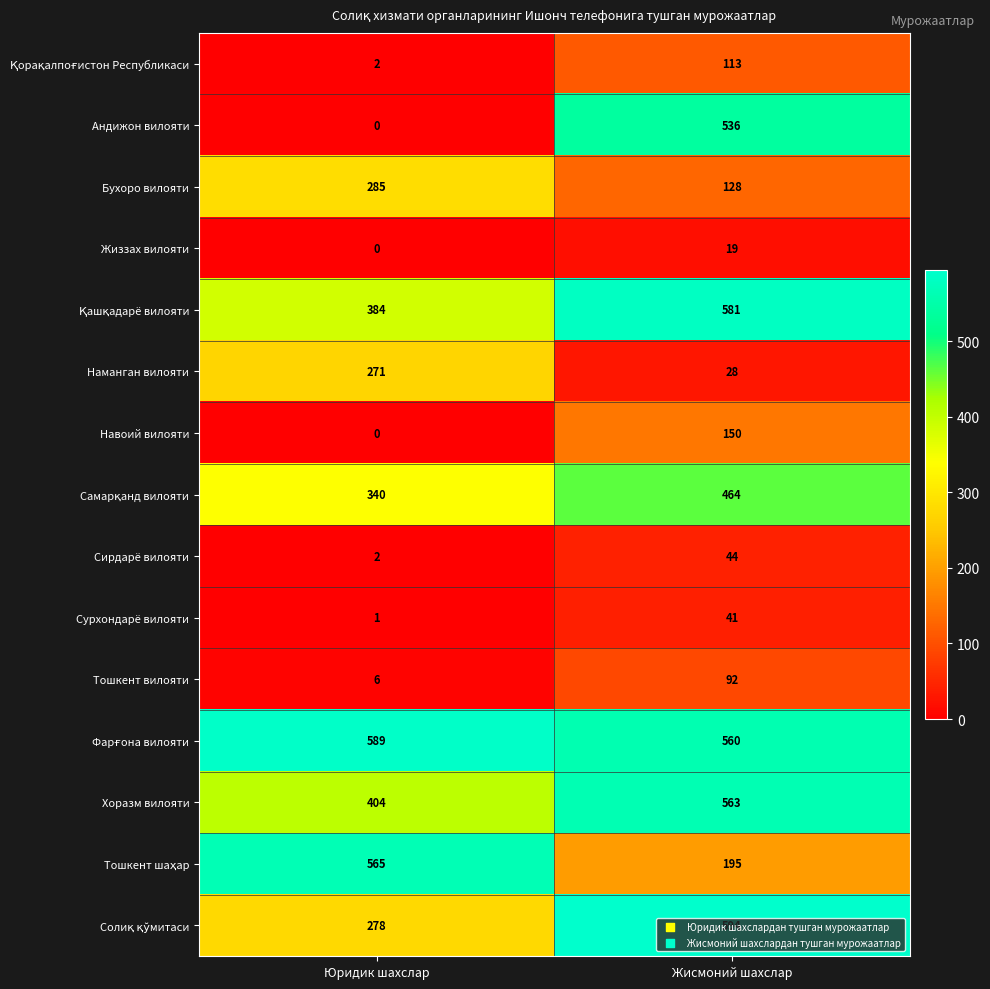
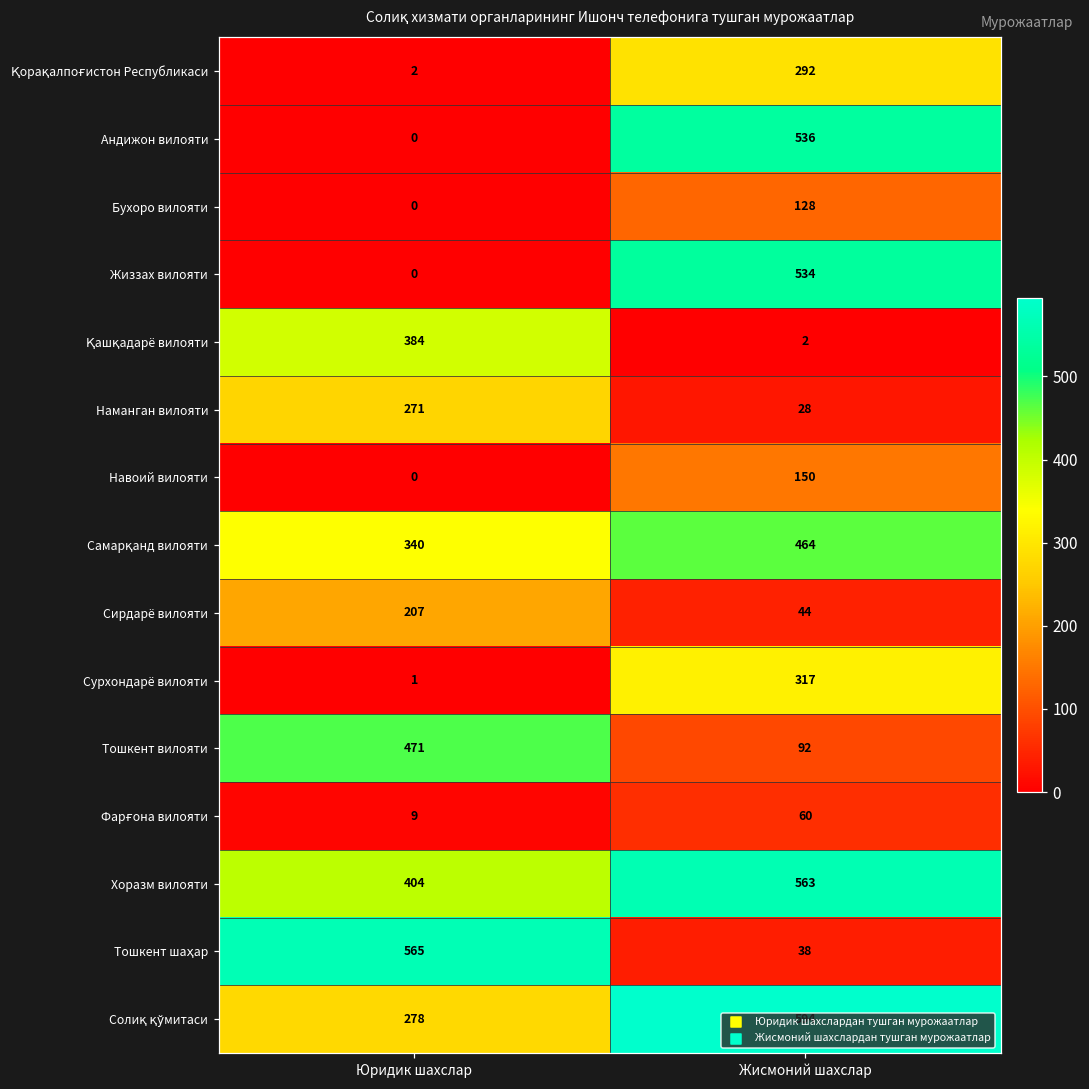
Қорақалпоғистон Республикаси, Жисмоний шахслар: 113 -> 292
Бухоро вилояти, Юридик шахслар: 285 -> 0
Жиззах вилояти, Жисмоний шахслар: 19 -> 534
Қашқадарё вилояти, Жисмоний шахслар: 581 -> 2
Сирдарё вилояти, Юридик шахслар: 2 -> 207
Сурхондарё вилояти, Жисмоний шахслар: 41 -> 317
Тошкент вилояти, Юридик шахслар: 6 -> 471
Фарғона вилояти, Юридик шахслар: 589 -> 9
Фарғона вилояти, Жисмоний шахслар: 560 -> 60
Тошкент шаҳар, Жисмоний шахслар: 195 -> 38
